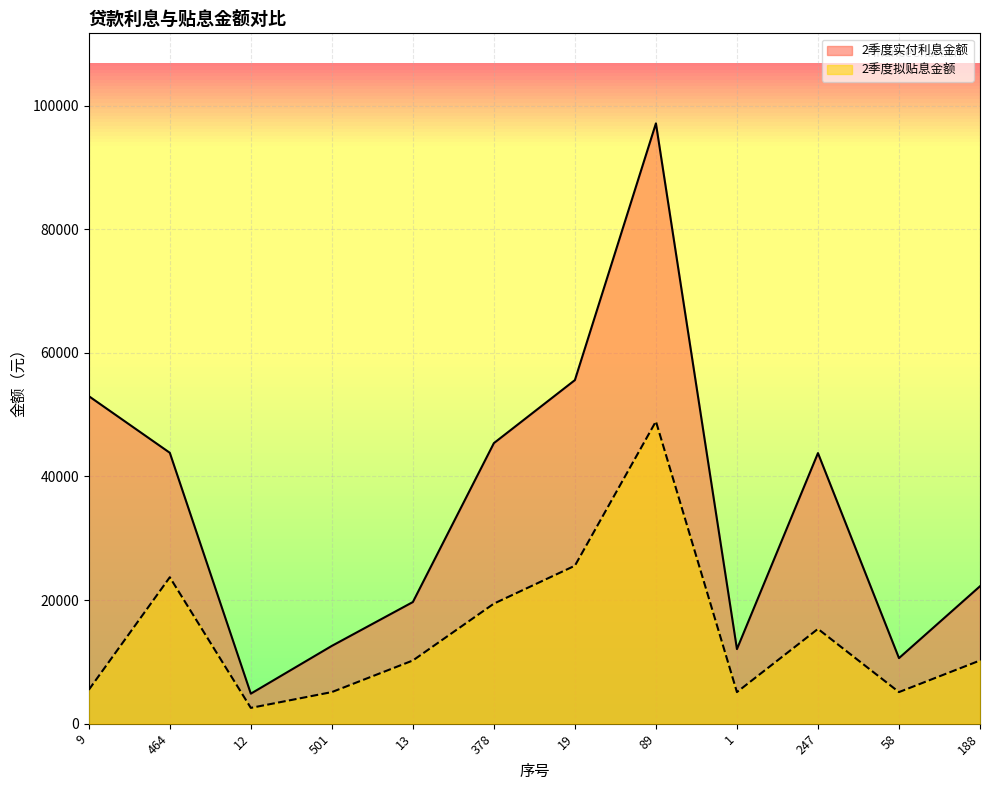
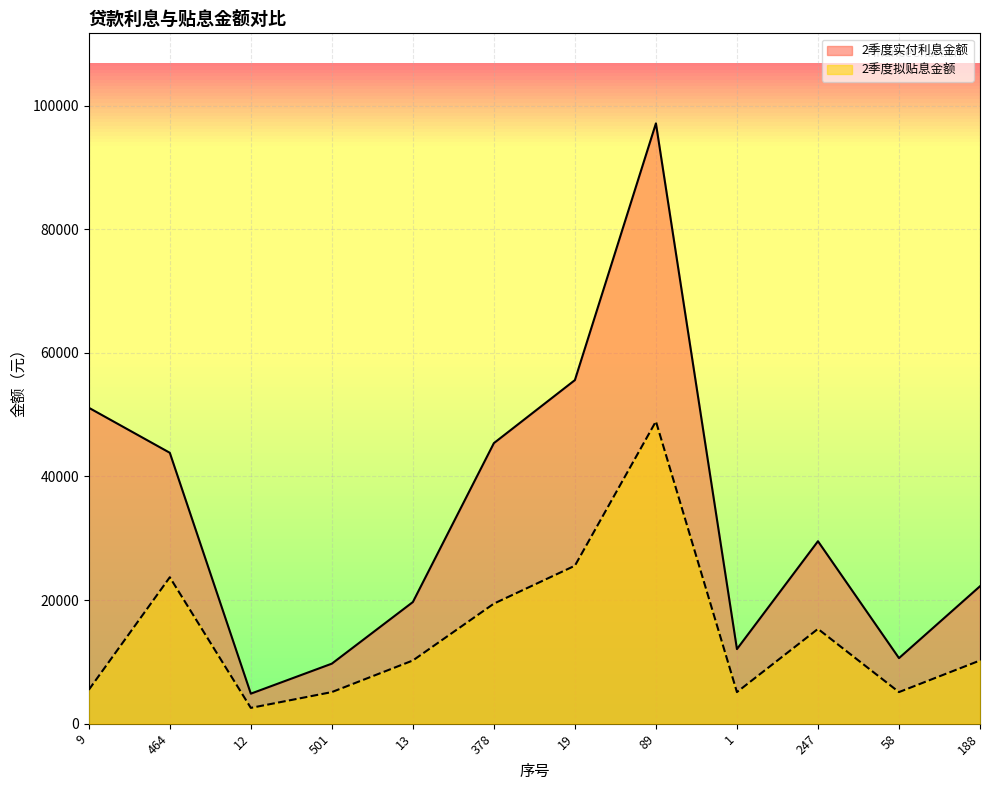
2季度实付利息金额, 9: 53000 -> 51000
2季度实付利息金额, 501: 13000 -> 10000
2季度实付利息金额, 247: 44000 -> 30000
